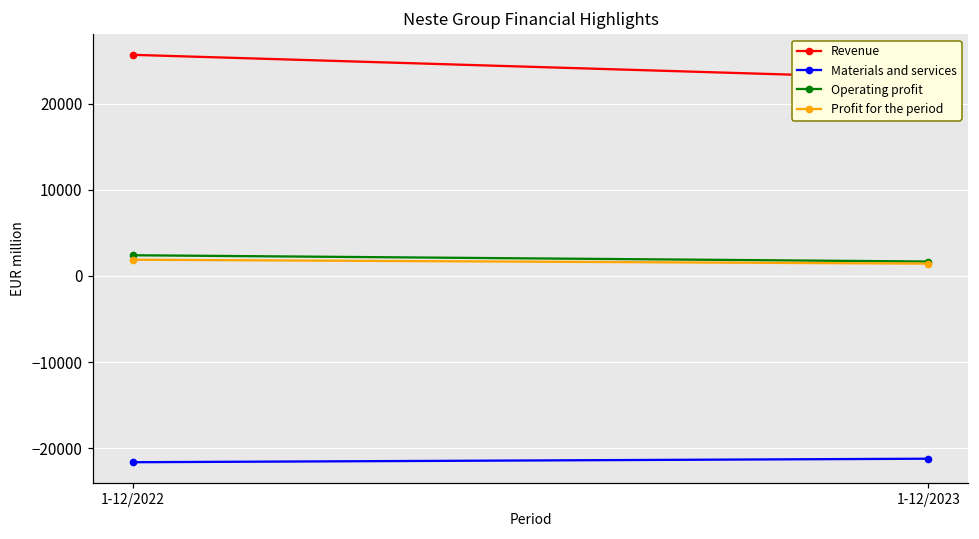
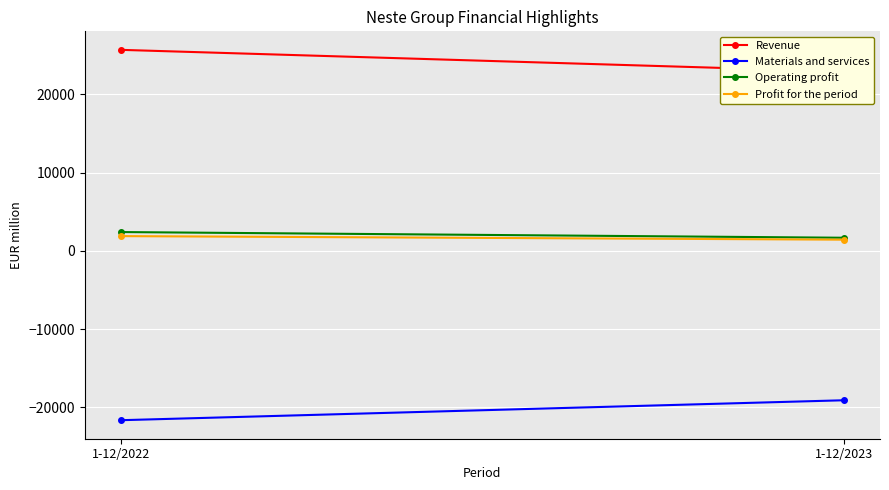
Materials and services, 1-12/2023: -21000 -> -19000
